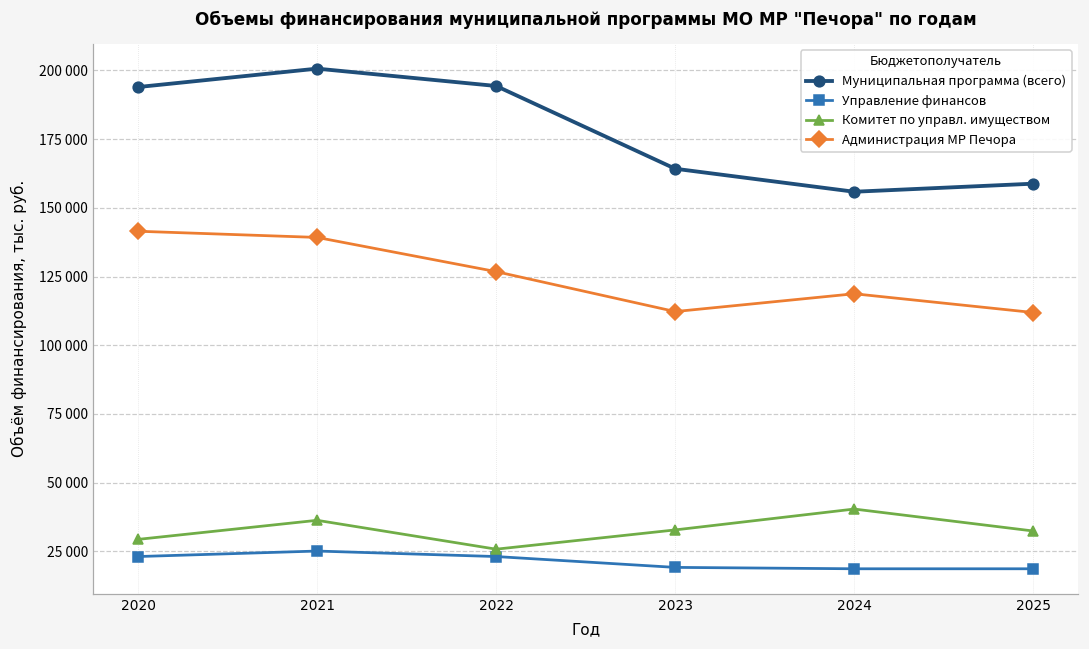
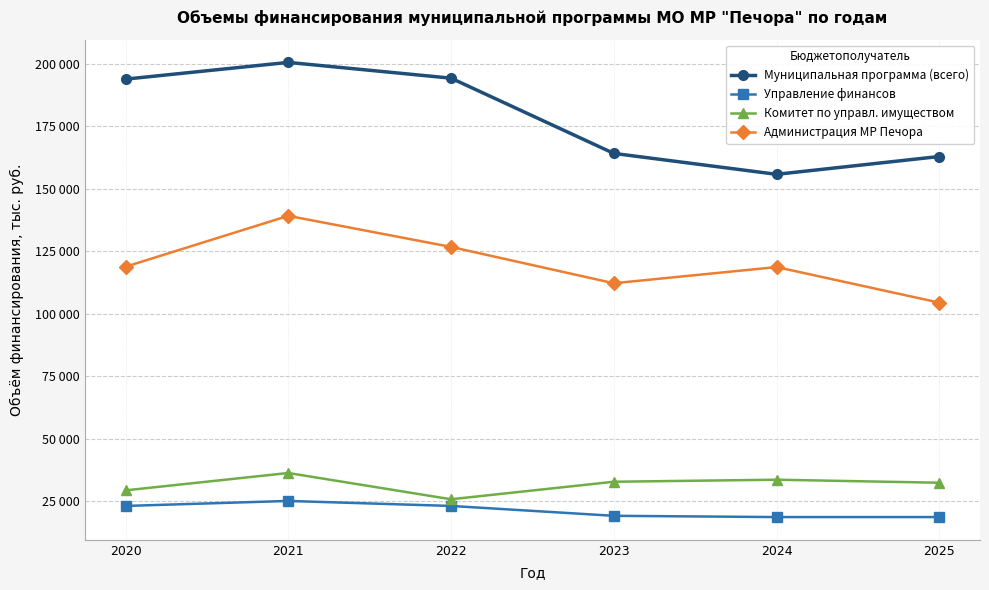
Администрация МР Печора, 2020: 141000 -> 119000
Комитет по управл. имуществом, 2024: 40000 -> 34000
Муниципальная программа (всего), 2025: 159000 -> 163000
Администрация МР Печора, 2025: 112000 -> 104000
